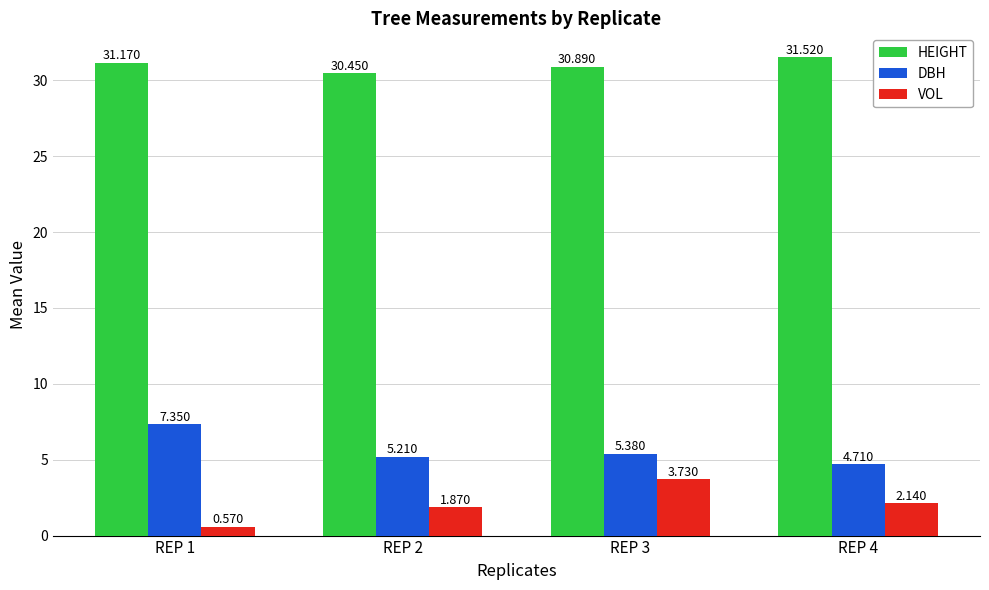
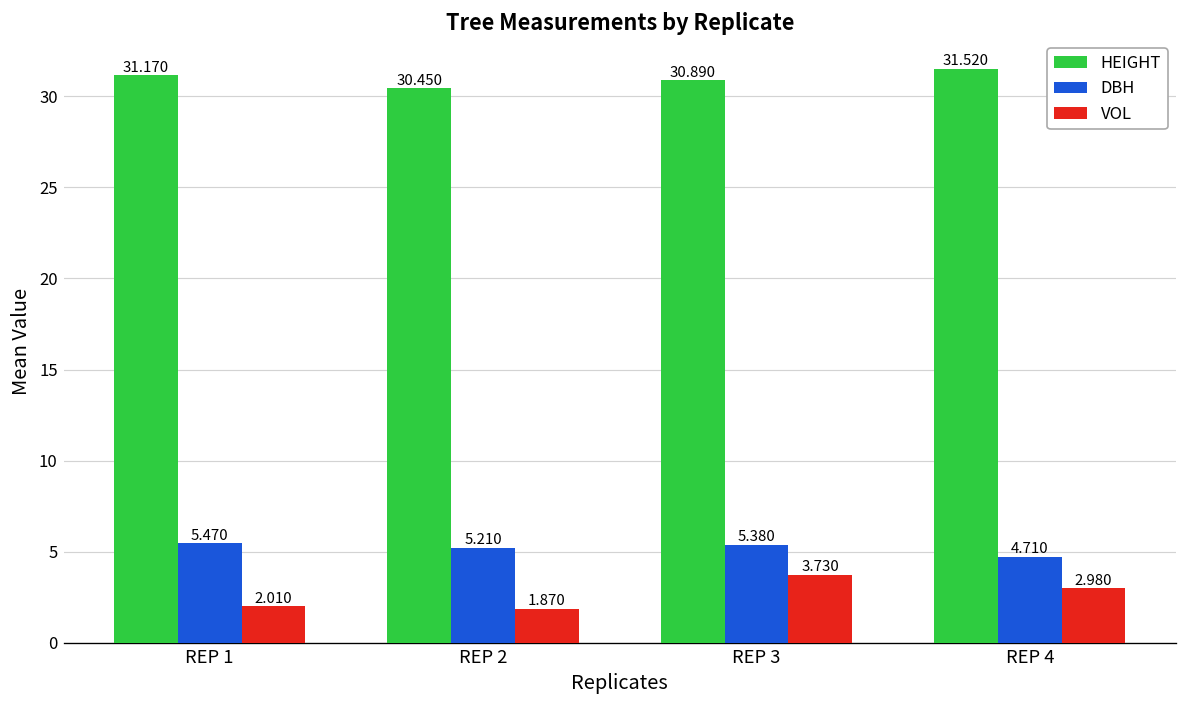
DBH, REP 1: 7.350 -> 5.470
VOL, REP 1: 0.570 -> 2.010
VOL, REP 4: 2.140 -> 2.980
